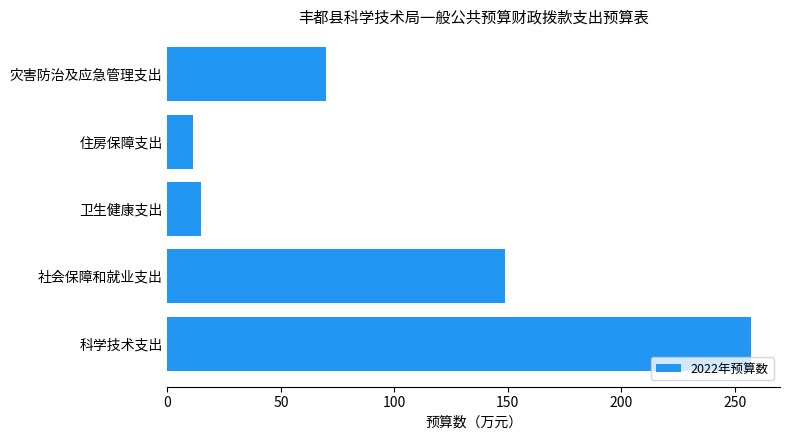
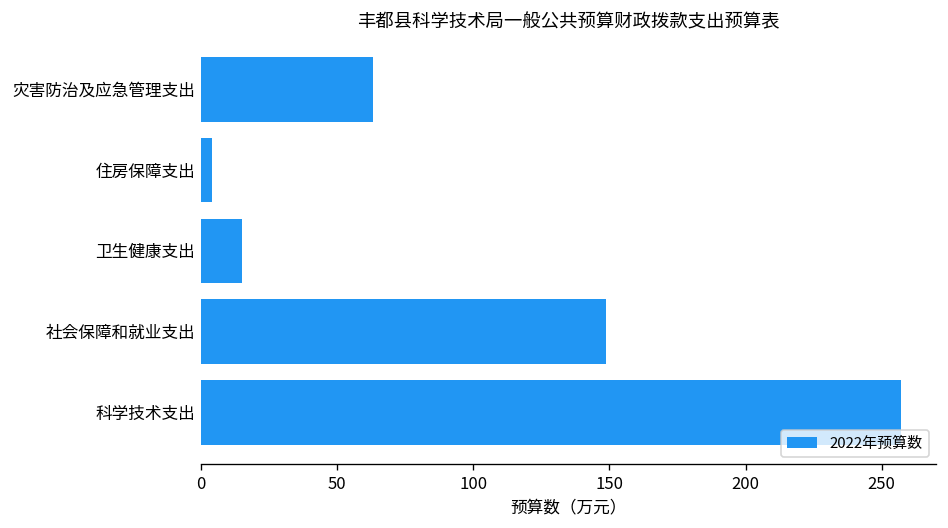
灾害防治及应急管理支出: 70 -> 63
住房保障支出: 11 -> 4
